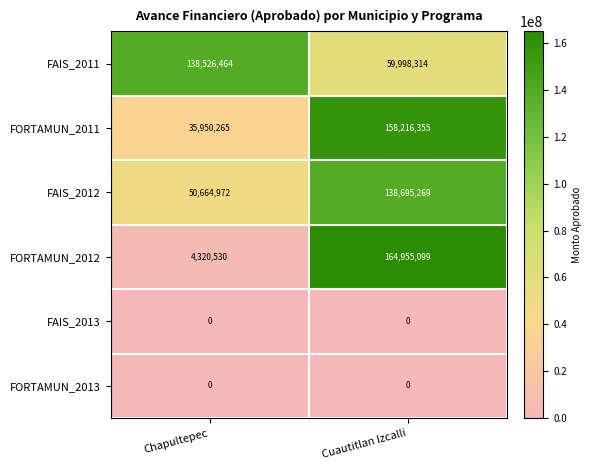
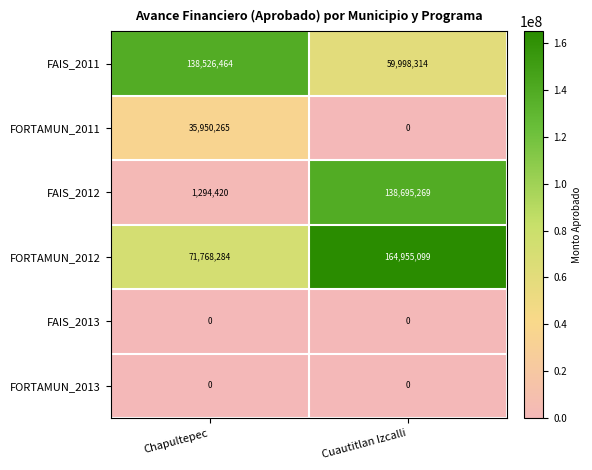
FORTAMUN_2011, Cuautitlan Izcalli: 158,216,355 -> 0
FAIS_2012, Chapultepec: 50,664,972 -> 1,294,420
FORTAMUN_2012, Chapultepec: 4,320,530 -> 71,768,284
